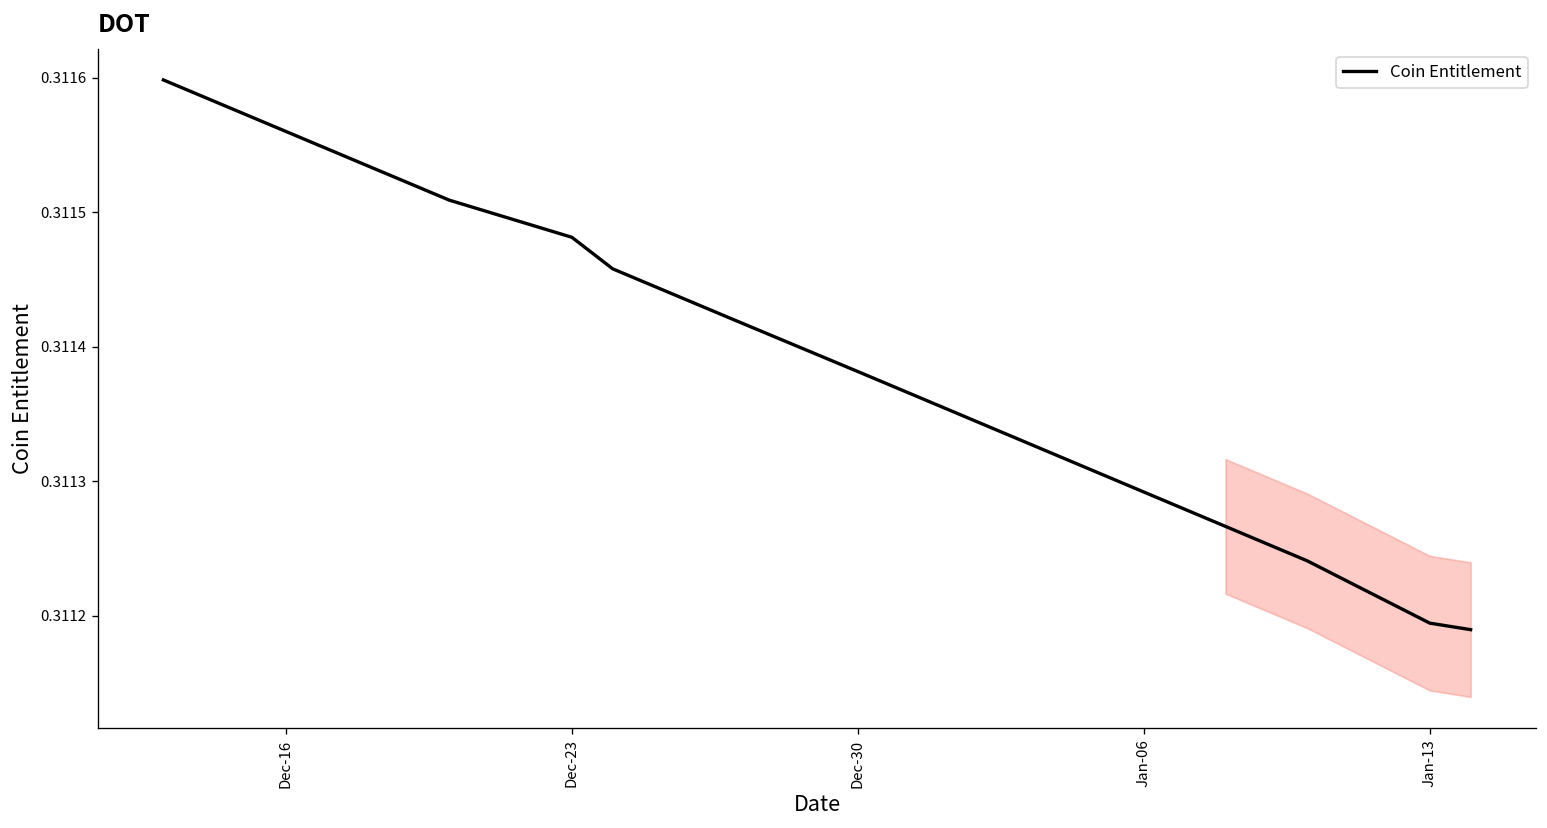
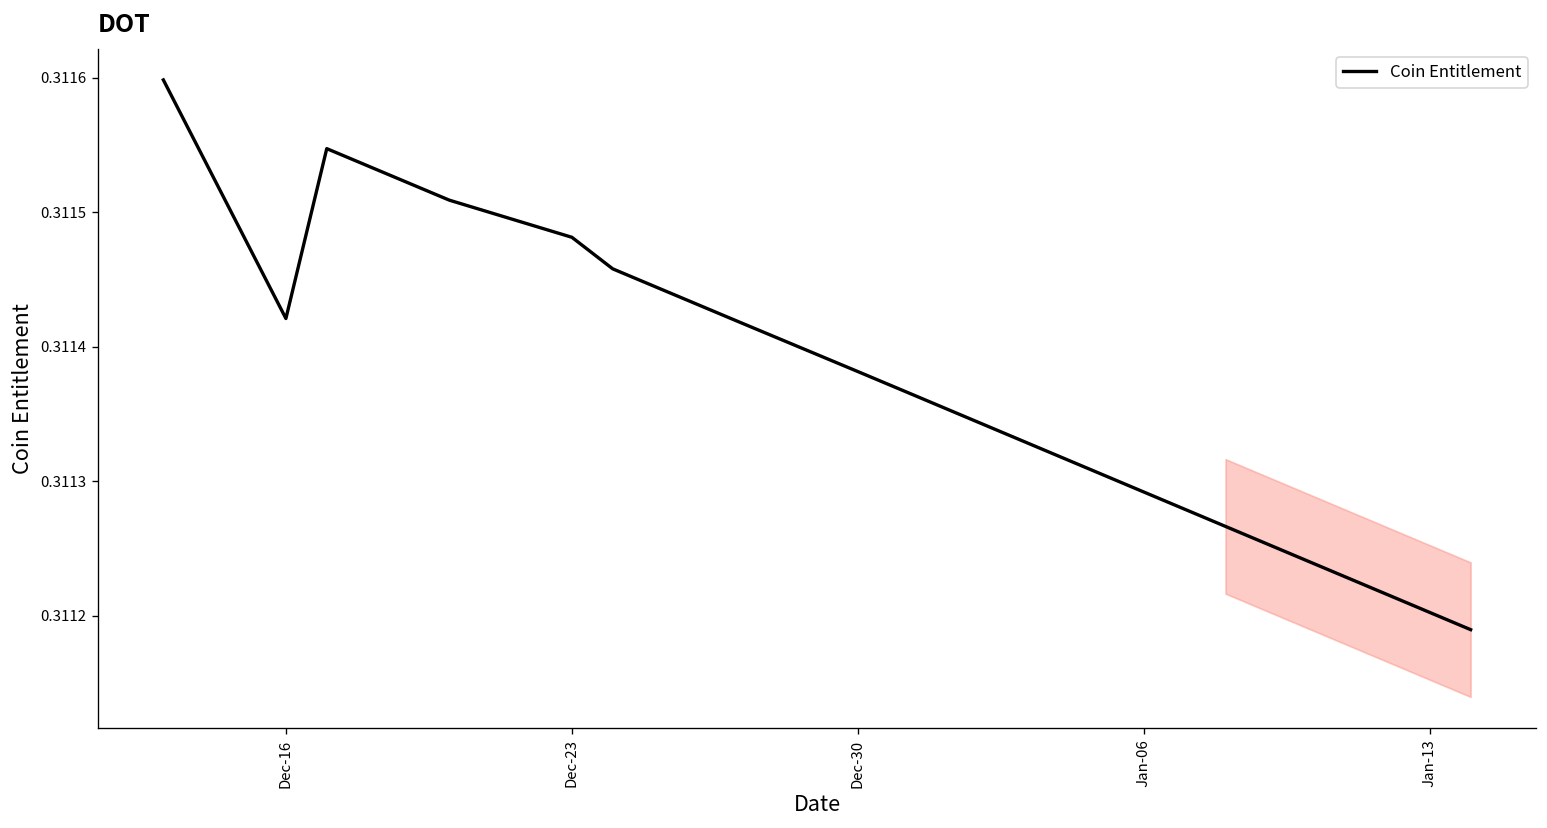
Coin Entitlement, Dec-16: 0.311560 -> 0.311421
Coin Entitlement, Jan-13: 0.311195 -> 0.311203
